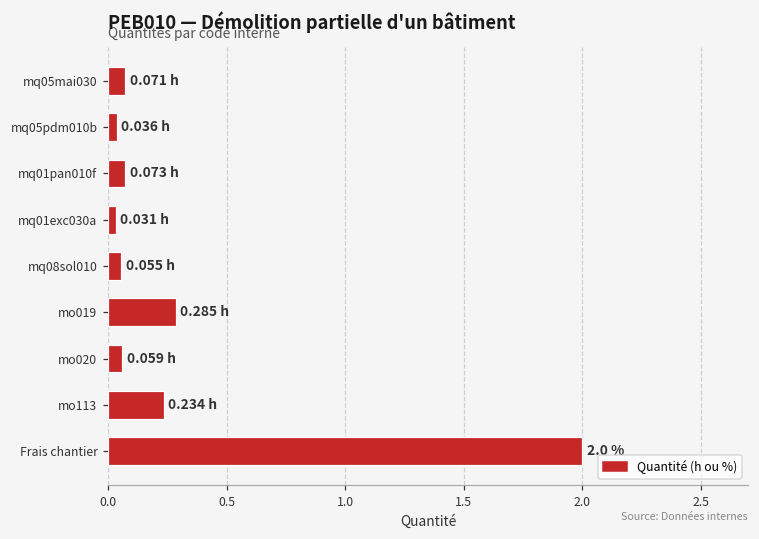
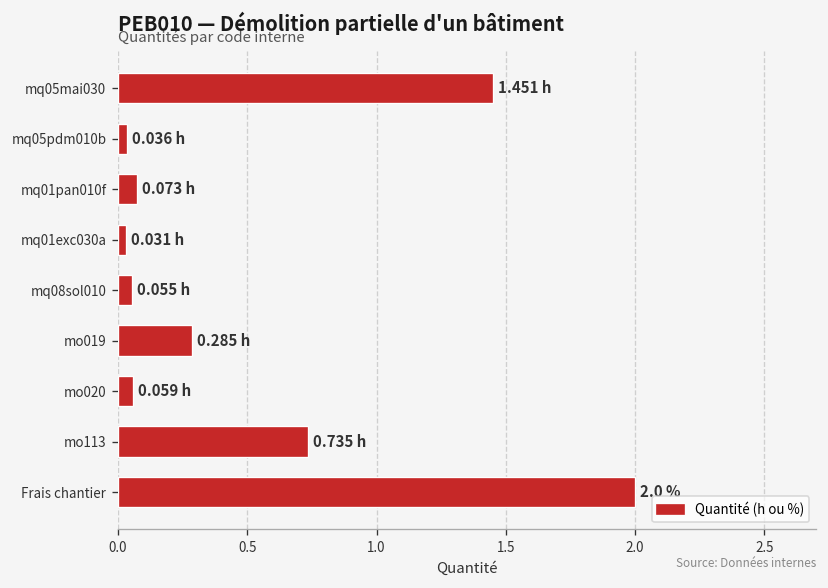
mq05mai030: 0.071 -> 1.451
mo113: 0.234 -> 0.735
